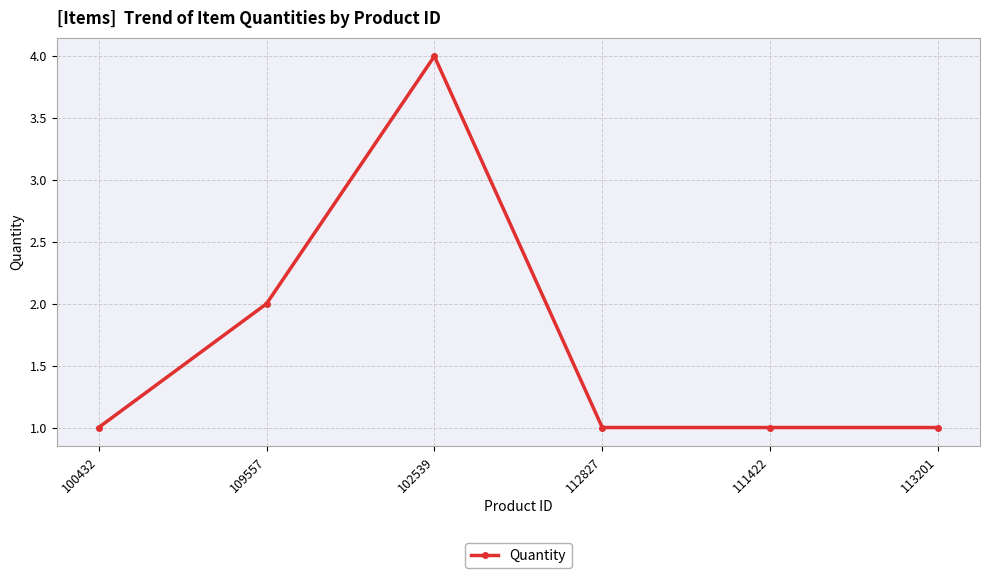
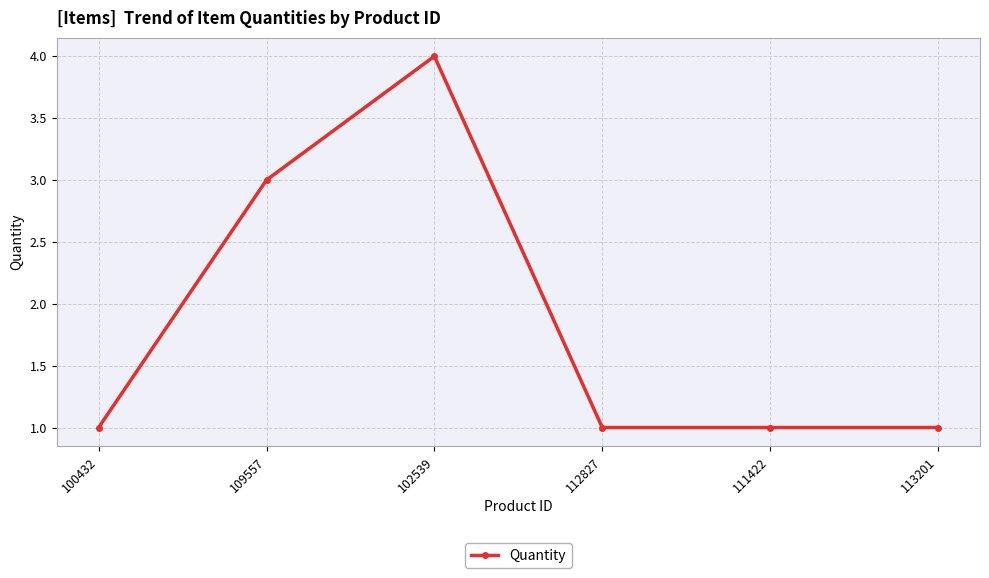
109557: 2 -> 3
